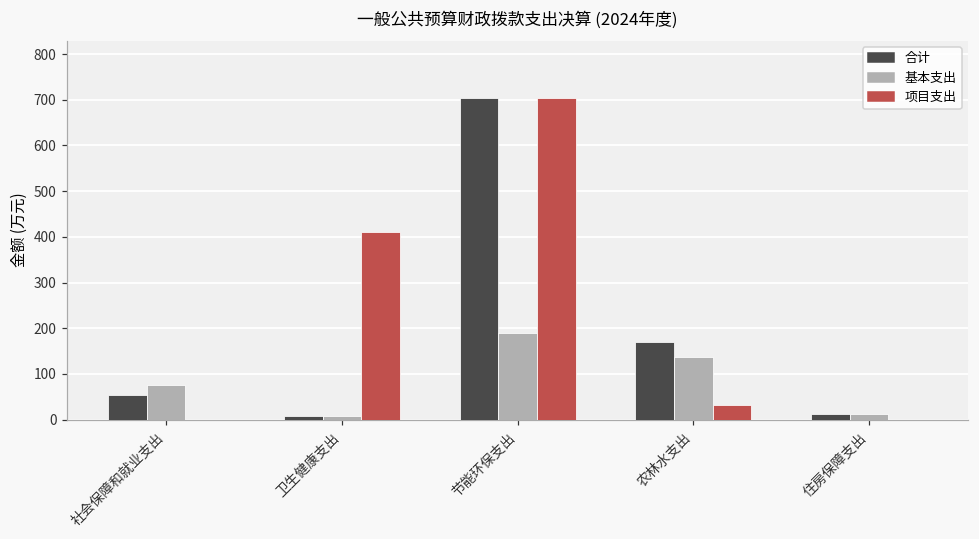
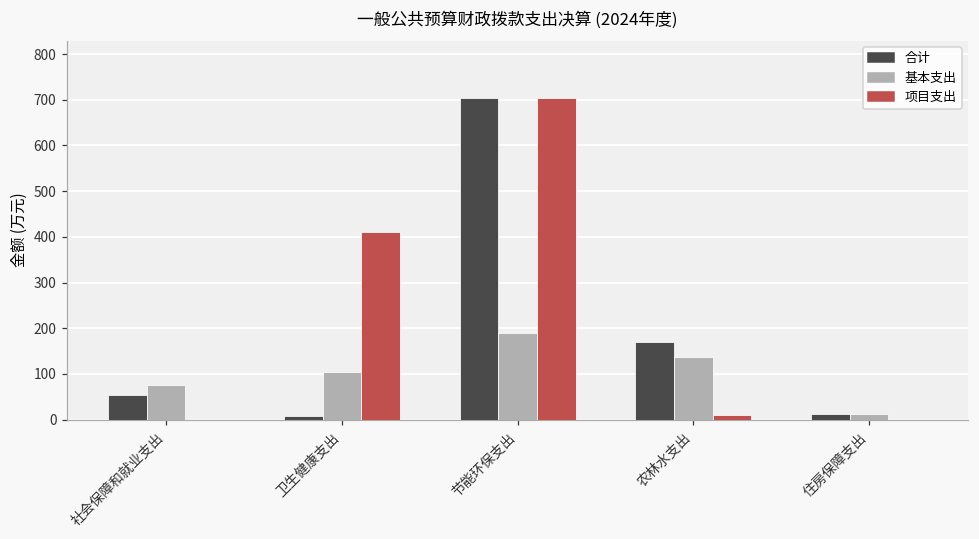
基本支出, 卫生健康支出: 10 -> 100
项目支出, 农林水支出: 30 -> 10
